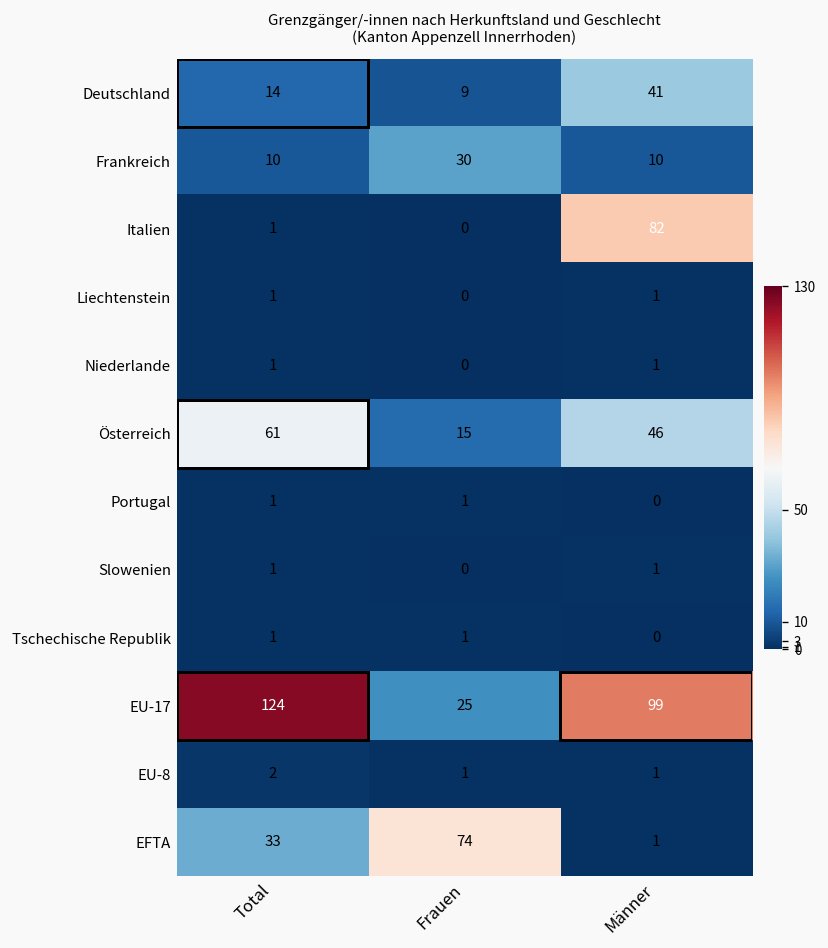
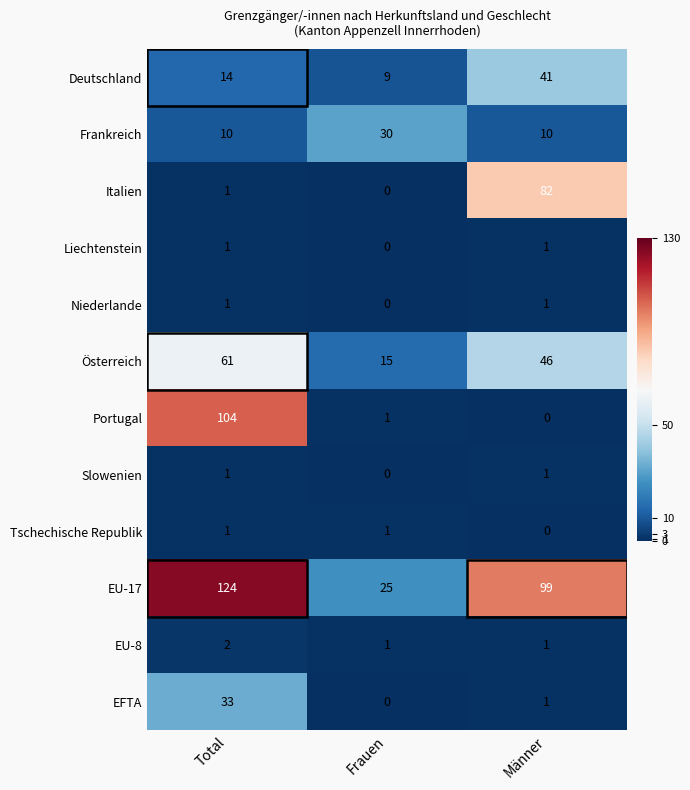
Portugal, Total: 1 -> 104
EFTA, Frauen: 74 -> 0
